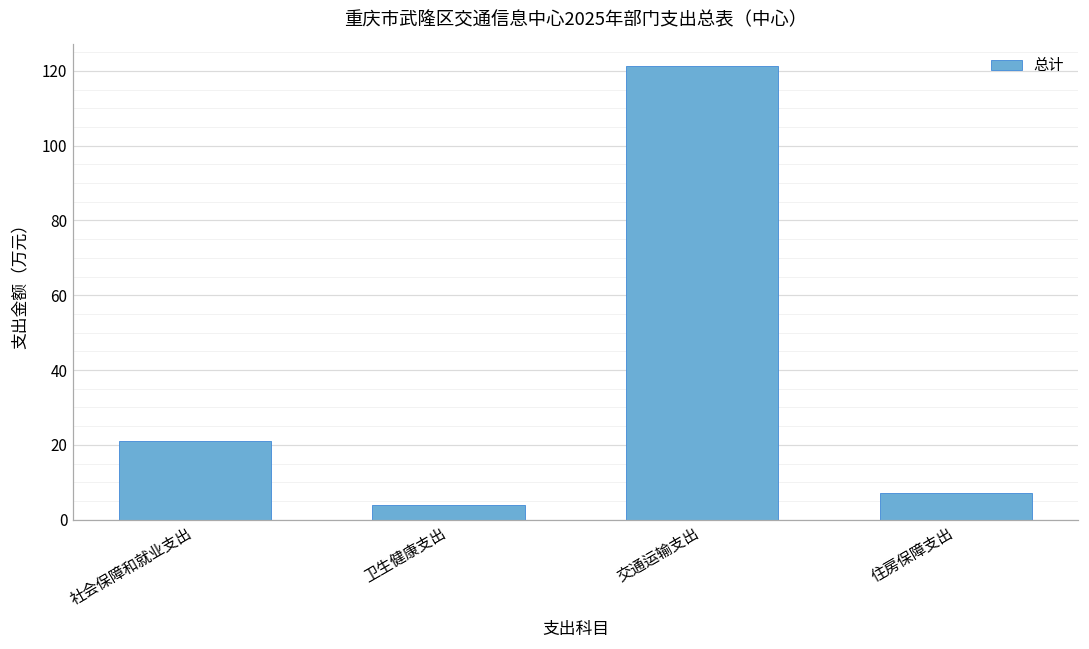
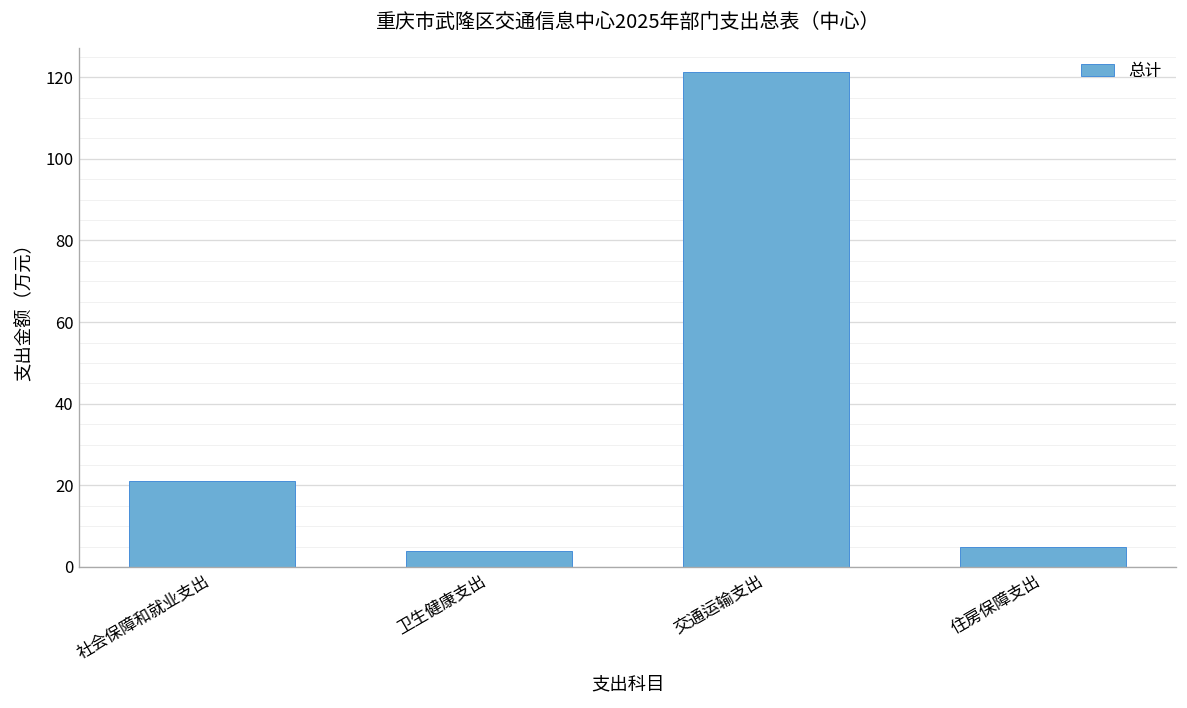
住房保障支出: 7 -> 5
